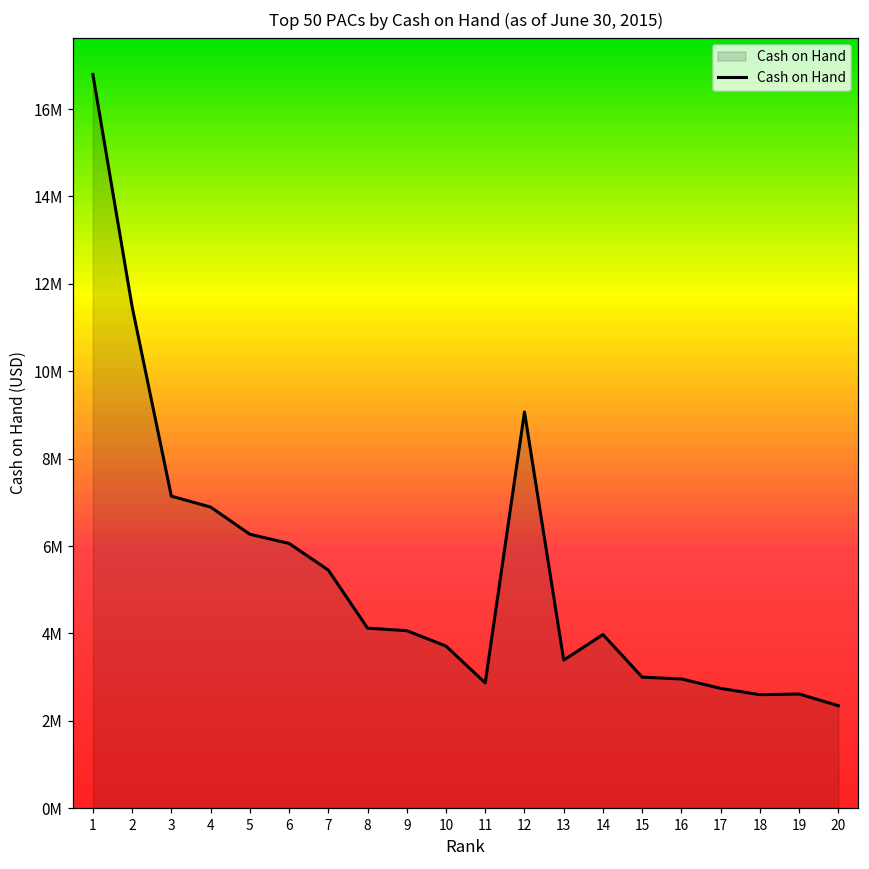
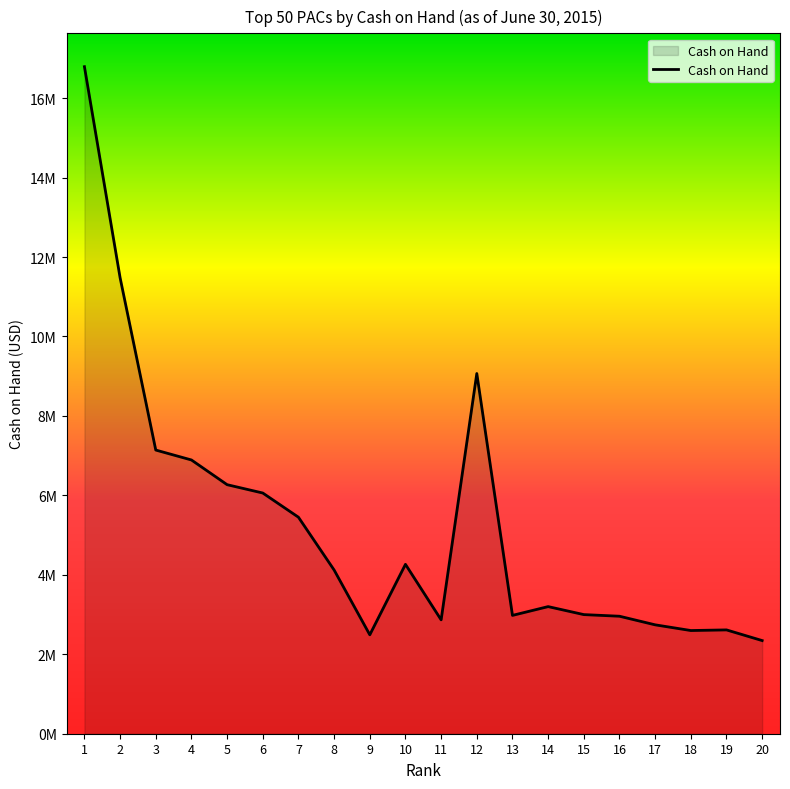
9: 4100000 -> 2500000
10: 3700000 -> 4300000
13: 3400000 -> 3000000
14: 4000000 -> 3200000
